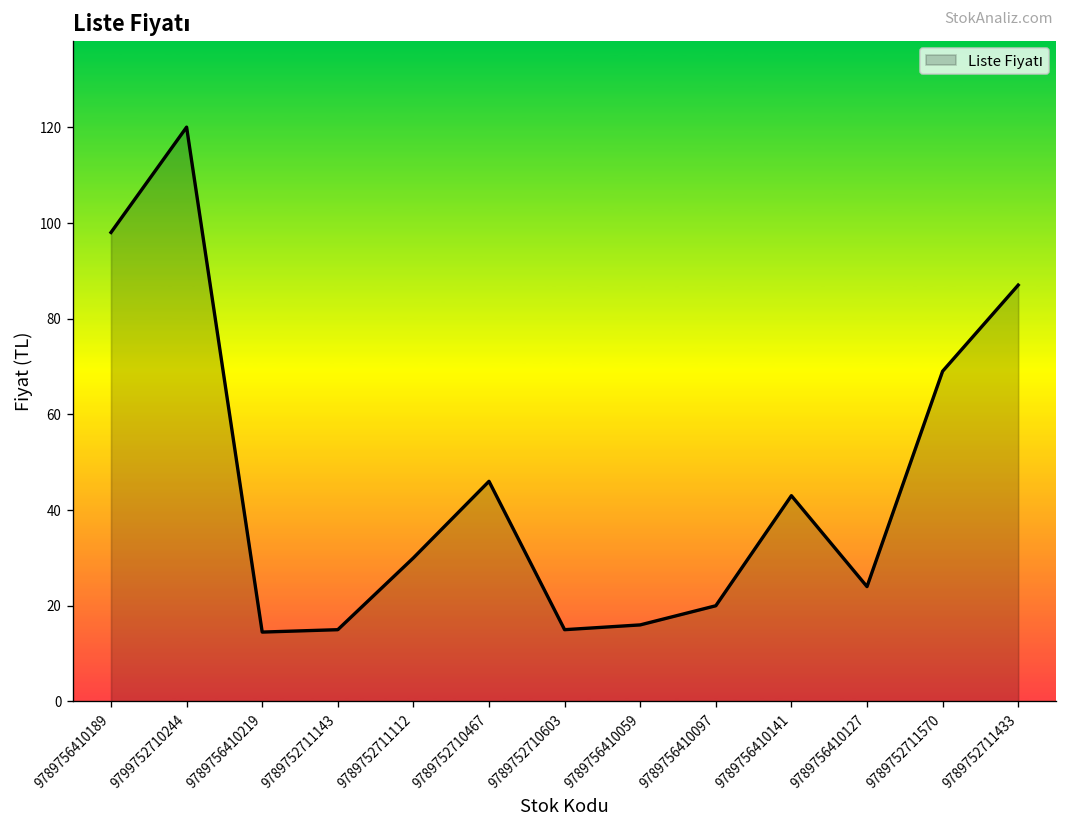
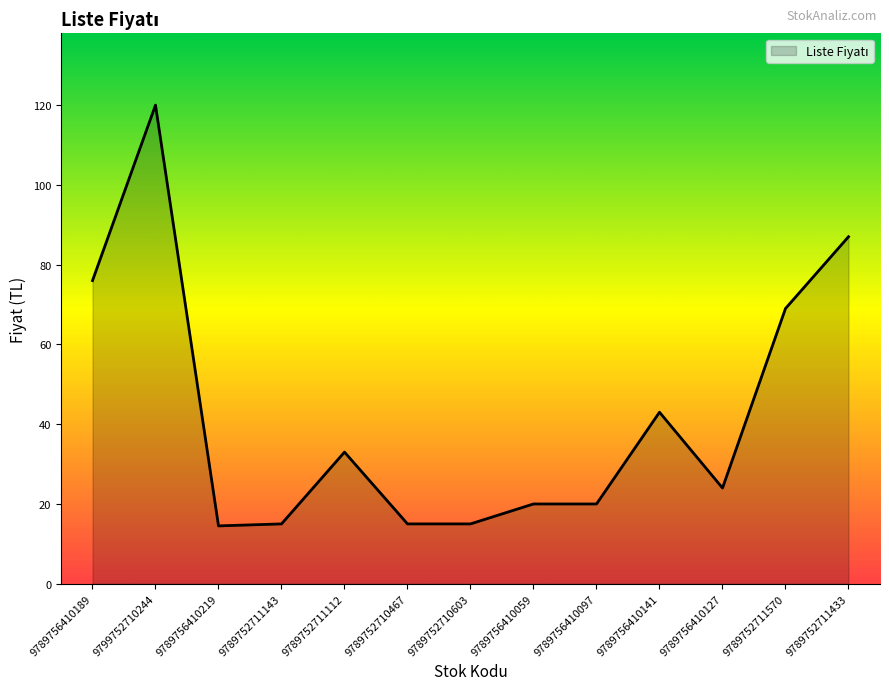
9789756410189: 98 -> 76
9789752711112: 30 -> 33
9789752710467: 46 -> 15
9789756410059: 16 -> 20
